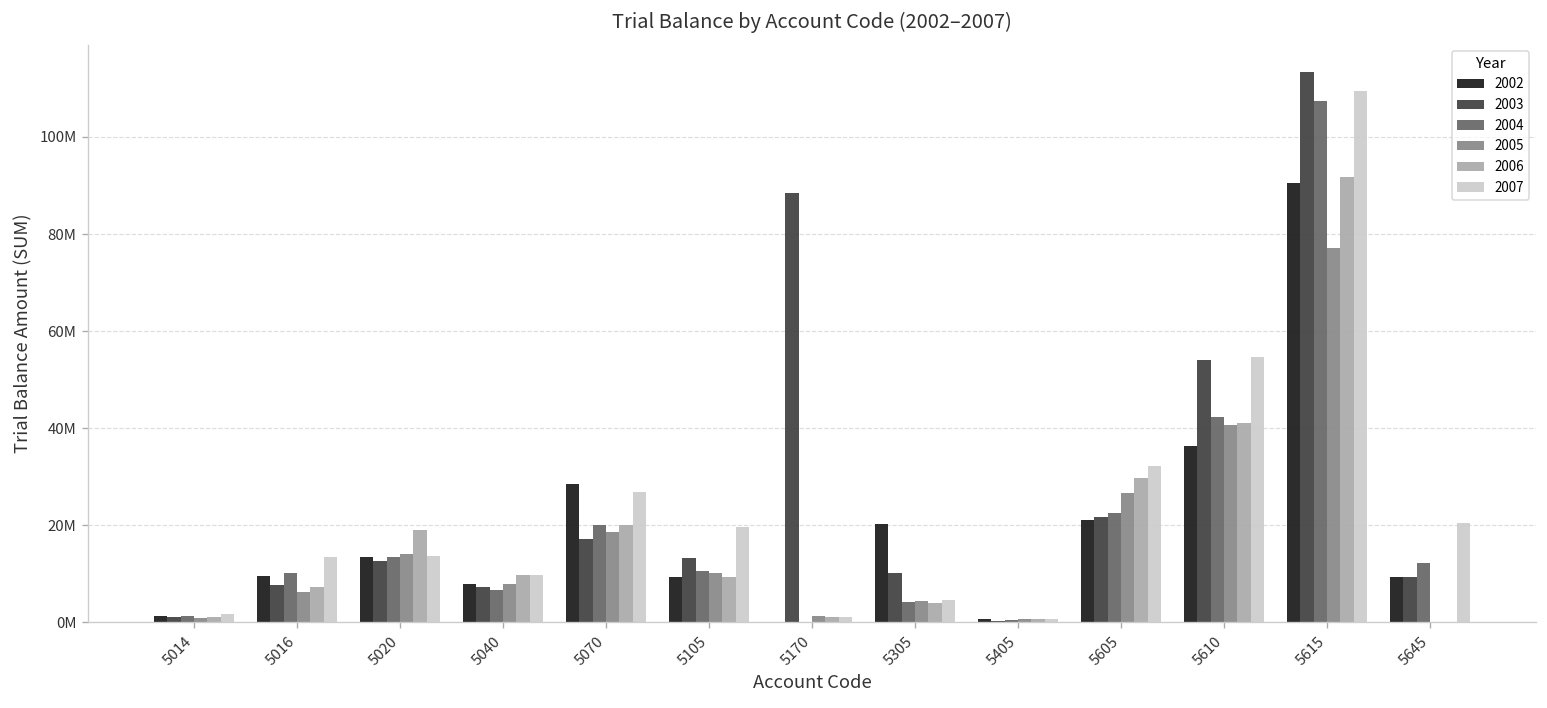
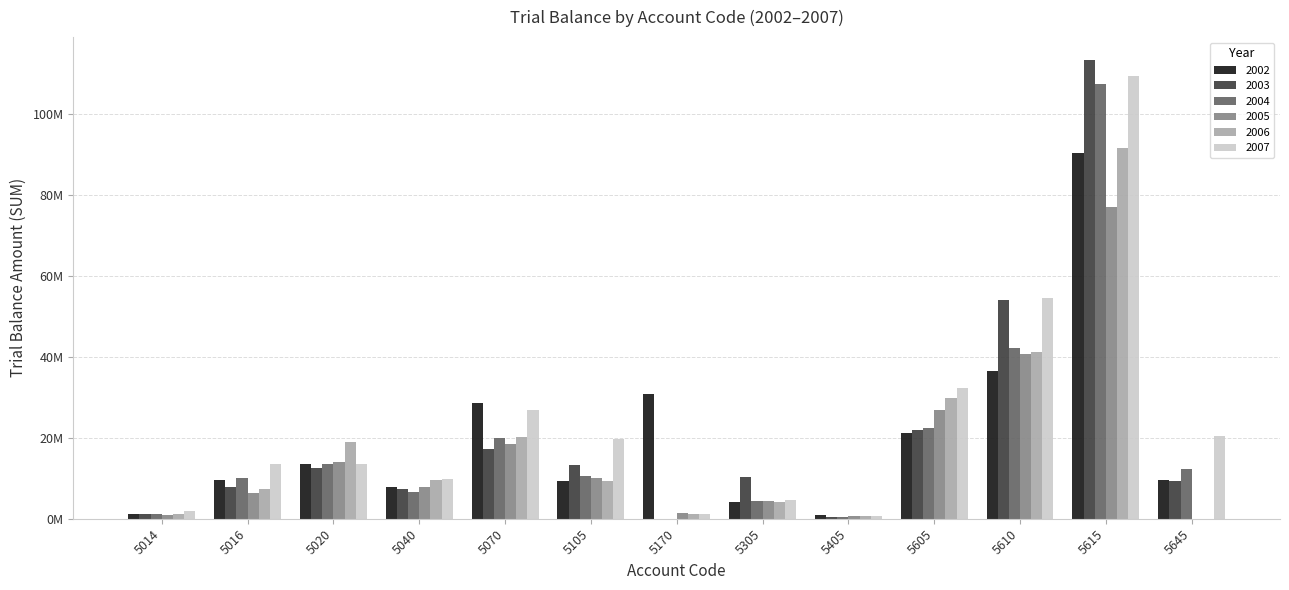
2002, 5170: 0 -> 31000000
2003, 5170: 88000000 -> 0
2002, 5305: 20000000 -> 4000000
